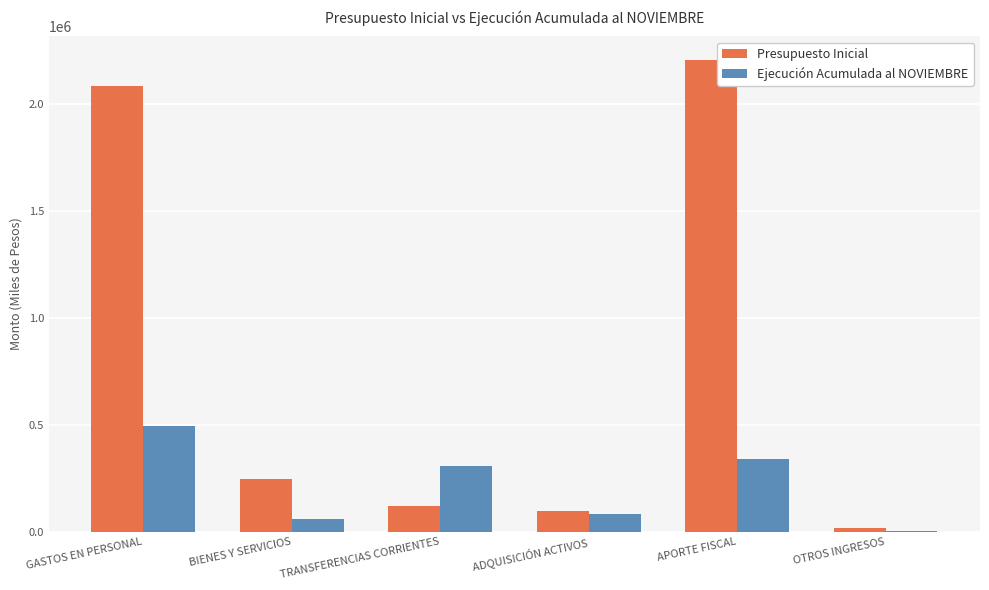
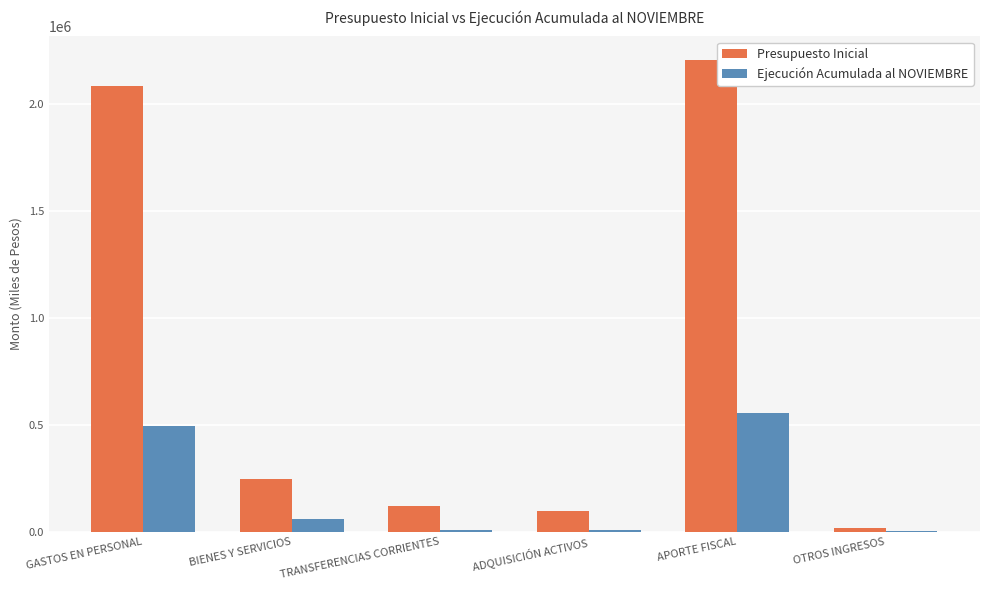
Ejecución Acumulada al NOVIEMBRE, TRANSFERENCIAS CORRIENTES: 310000 -> 10000
Ejecución Acumulada al NOVIEMBRE, ADQUISICIÓN ACTIVOS: 80000 -> 10000
Ejecución Acumulada al NOVIEMBRE, APORTE FISCAL: 340000 -> 550000
